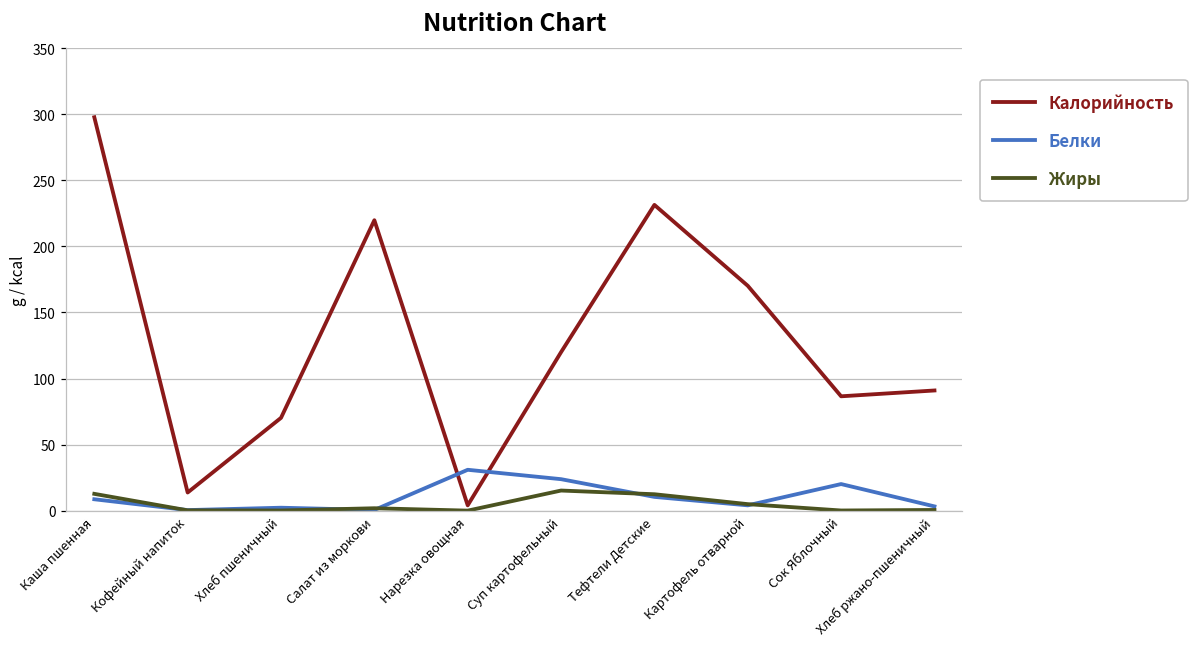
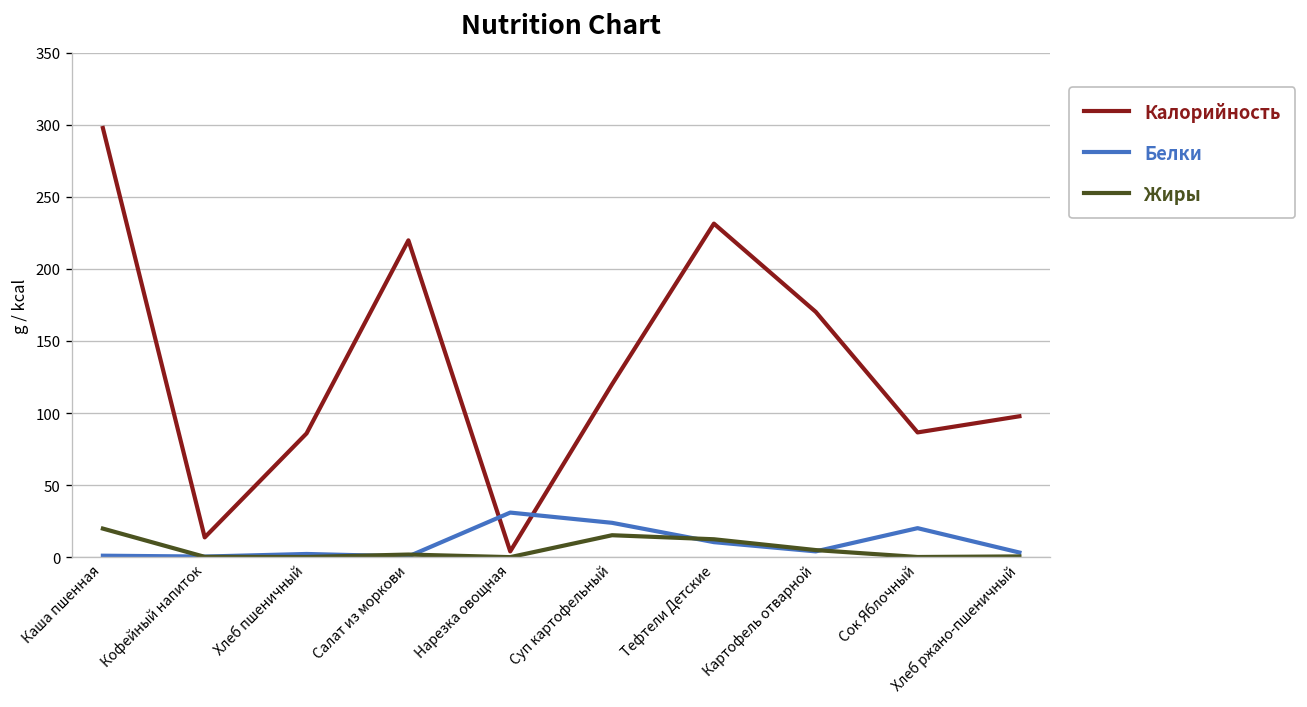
Белки, Каша пшенная: 9 -> 1
Жиры, Каша пшенная: 13 -> 20
Калорийность, Хлеб пшеничный: 70 -> 86
Калорийность, Хлеб ржано-пшеничный: 91 -> 98
